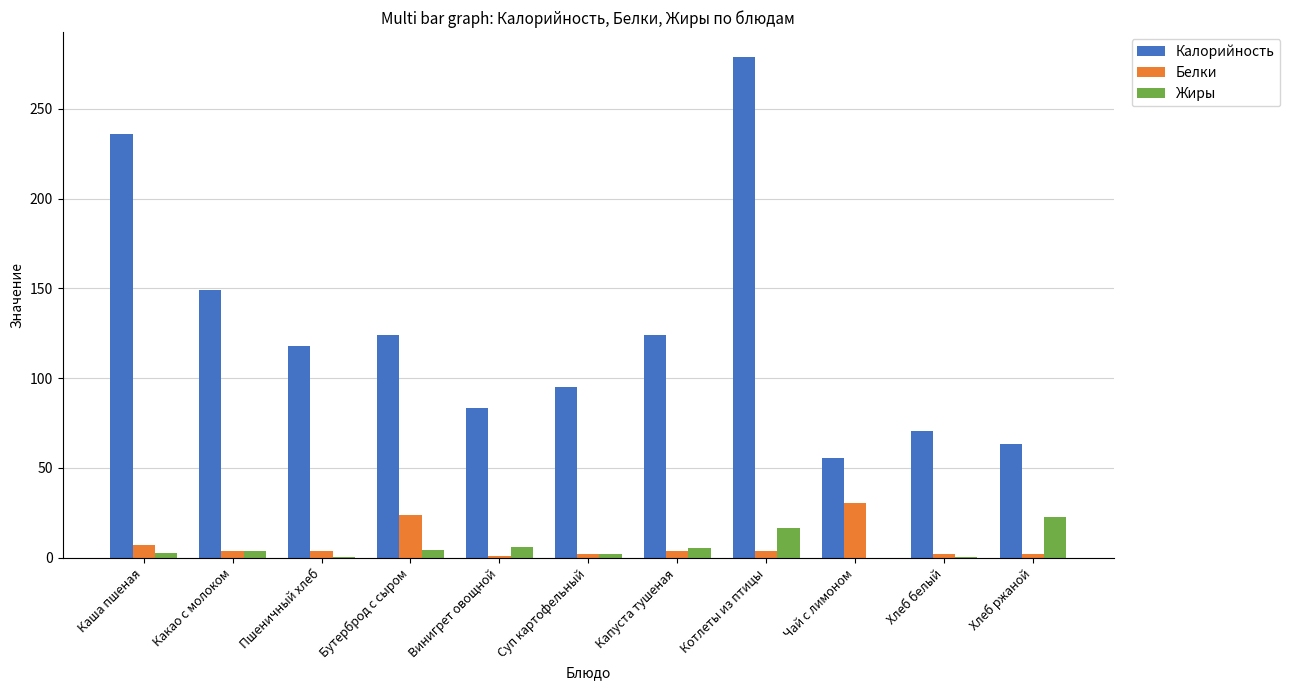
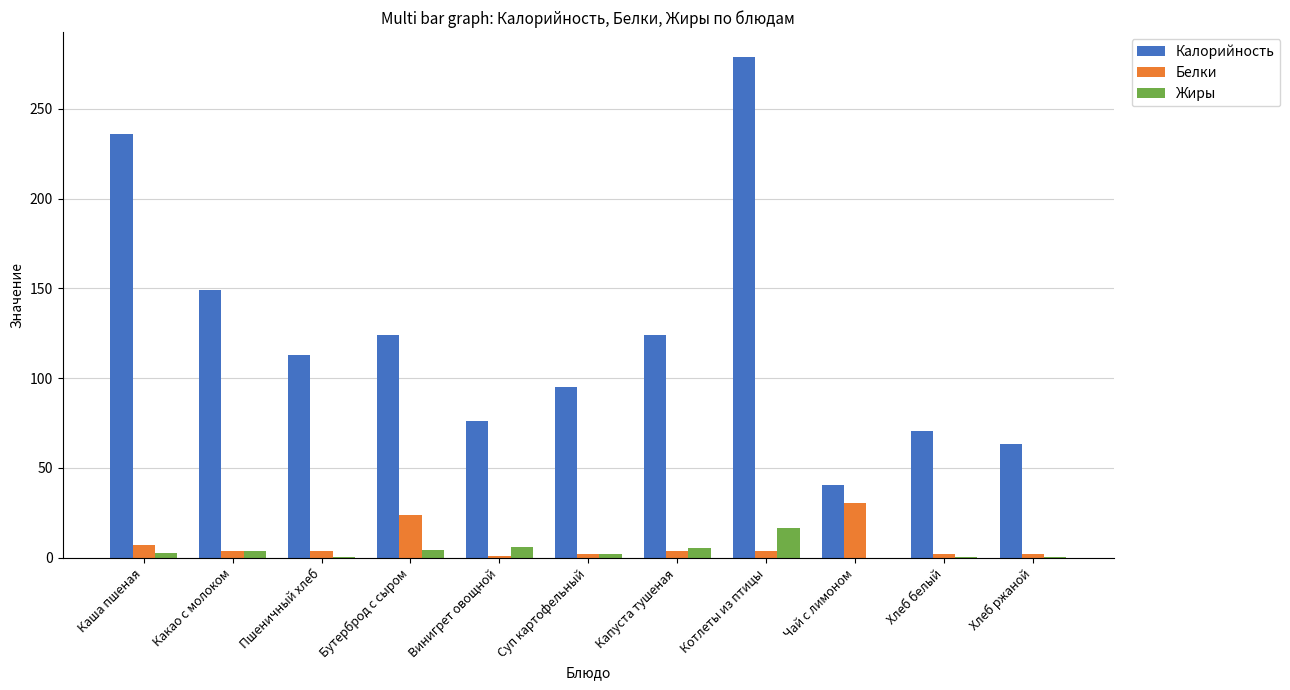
Калорийность, Пшеничный хлеб: 118 -> 113
Калорийность, Винигрет овощной: 84 -> 76
Калорийность, Чай с лимоном: 56 -> 41
Жиры, Хлеб ржаной: 23 -> 0
